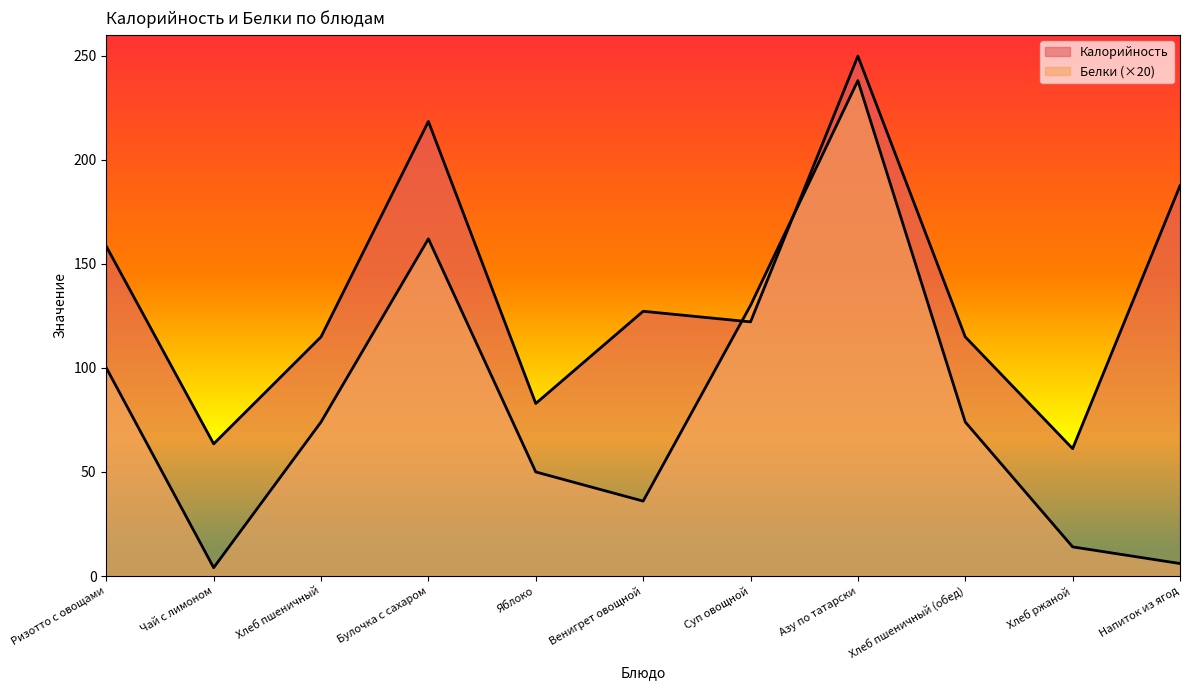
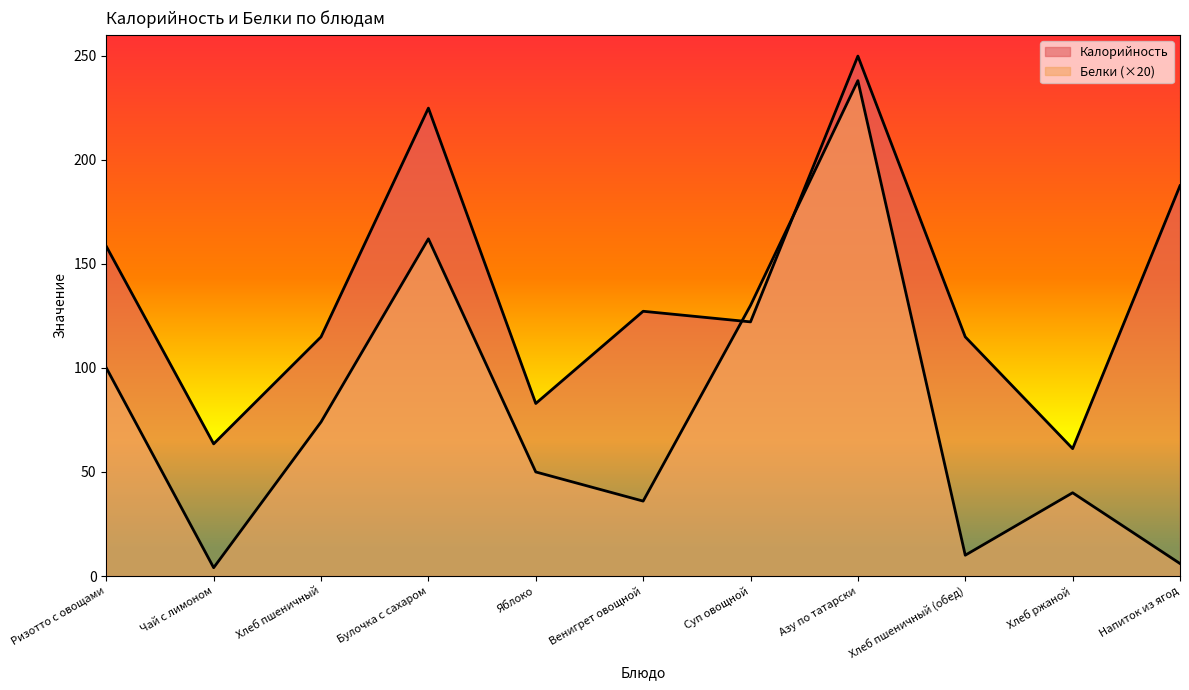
Калорийность, Булочка с сахаром: 218 -> 225
Белки (×20), Хлеб пшеничный (обед): 74 -> 10
Белки (×20), Хлеб ржаной: 14 -> 40
